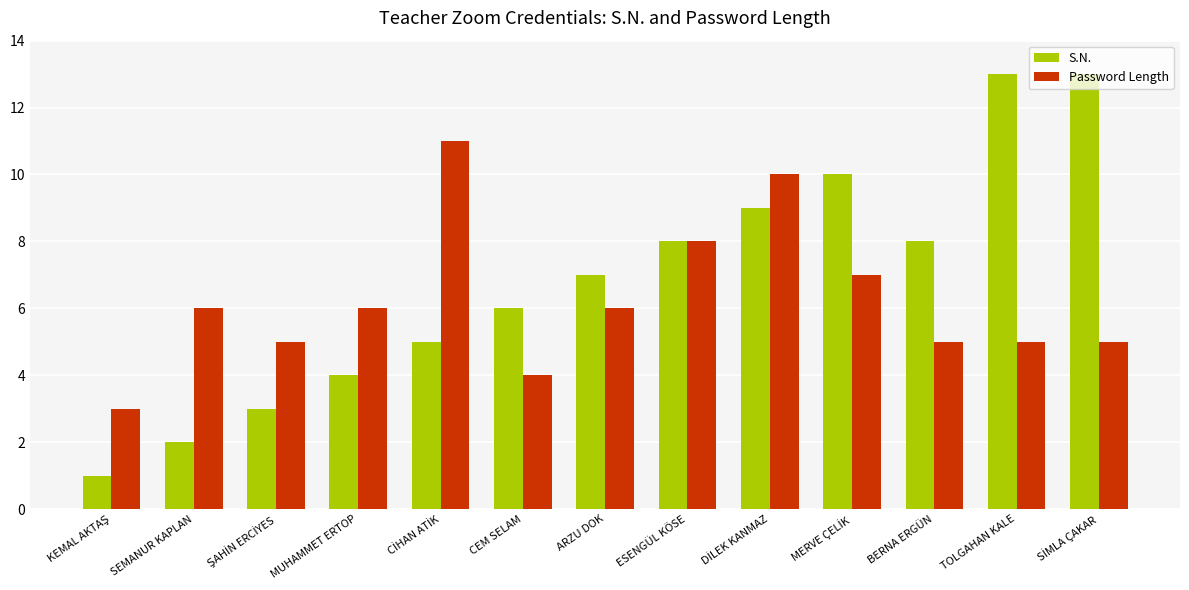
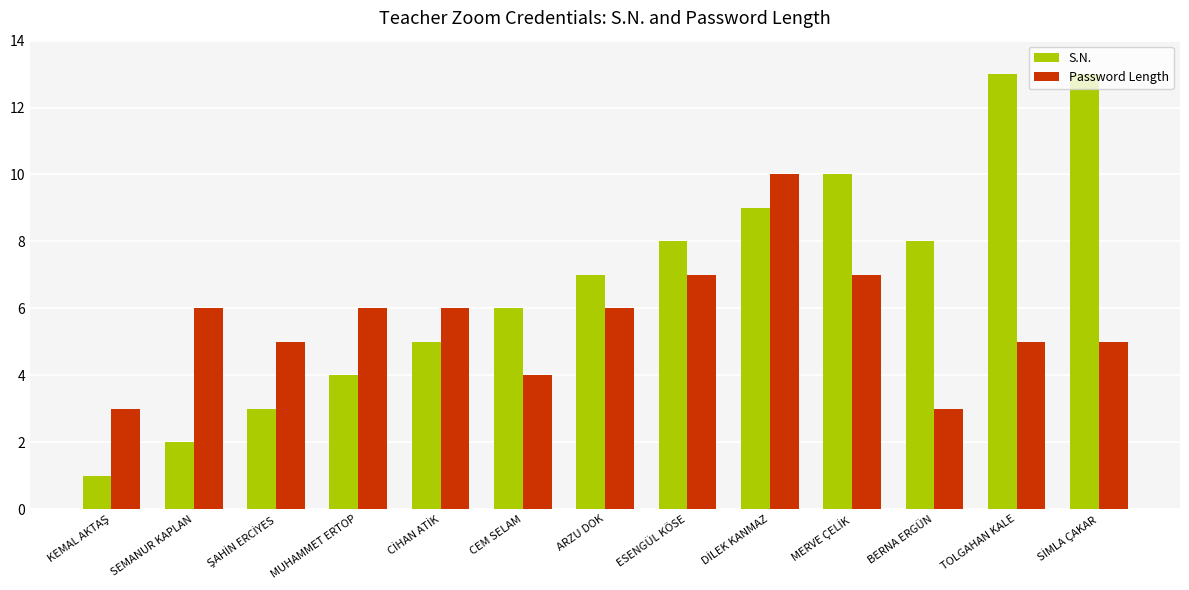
Password Length, CİHAN ATİK: 11 -> 6
Password Length, ESENGÜL KÖSE: 8 -> 7
Password Length, BERNA ERGÜN: 5 -> 3
